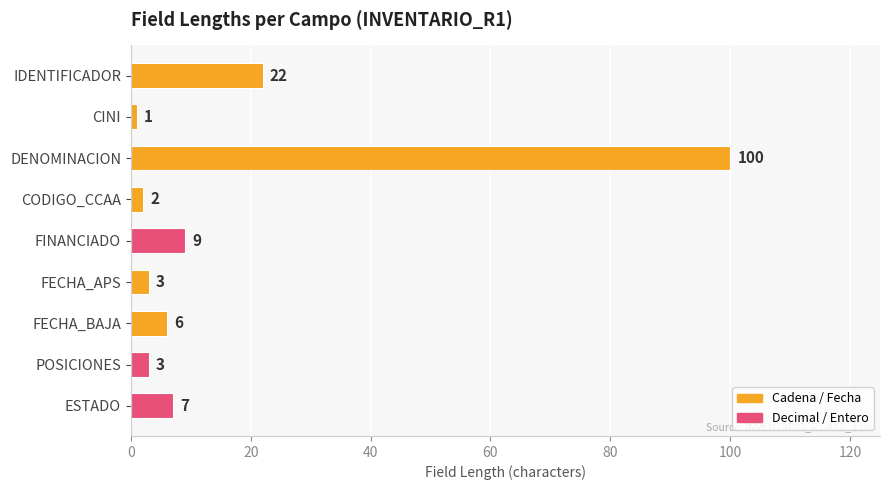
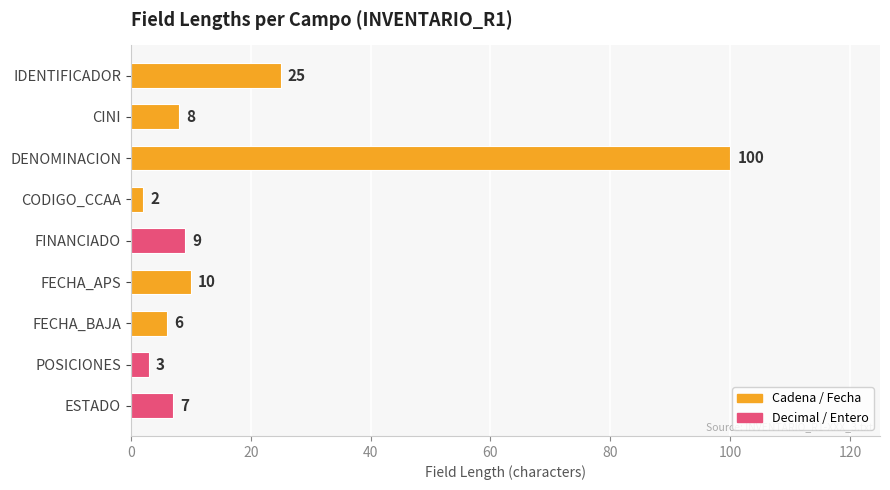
IDENTIFICADOR: 22 -> 25
CINI: 1 -> 8
FECHA_APS: 3 -> 10
